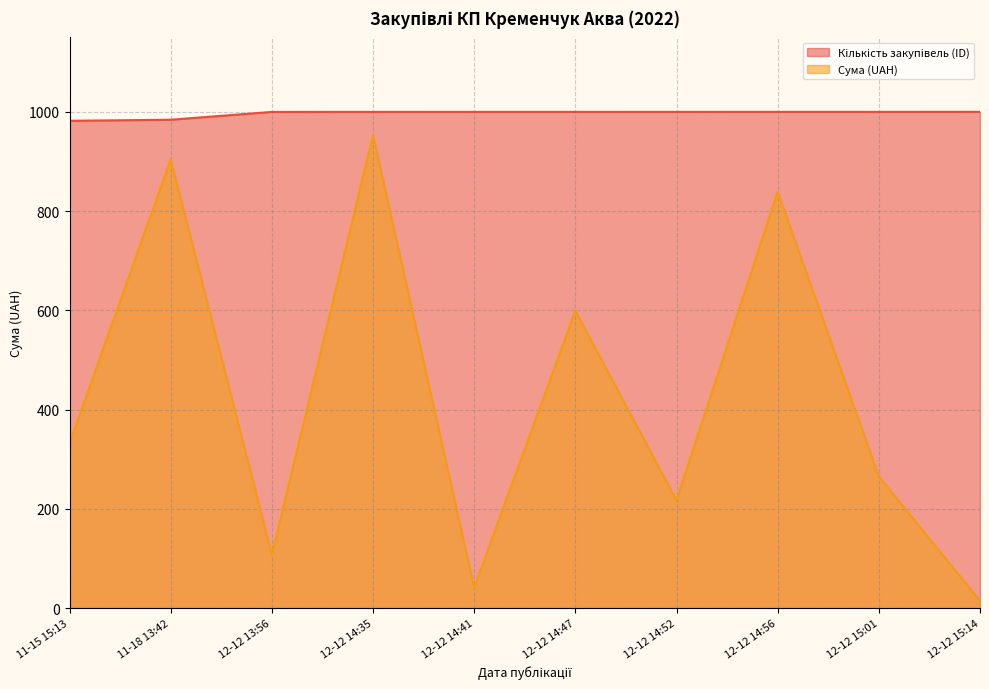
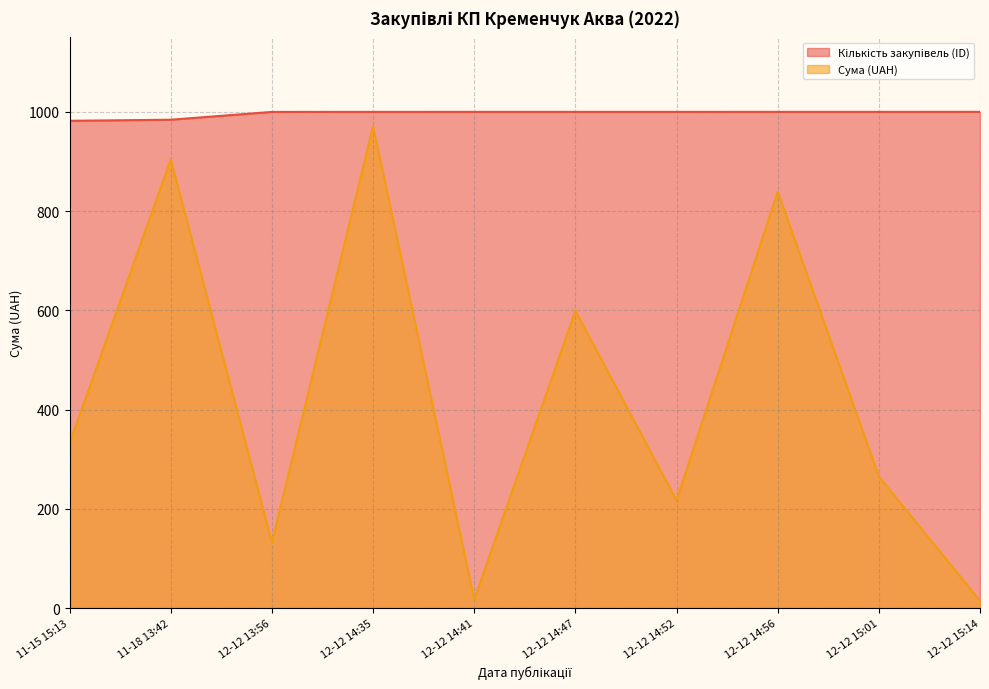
Сума (UAH), 12-12 13:56: 110 -> 130
Сума (UAH), 12-12 14:35: 950 -> 970
Сума (UAH), 12-12 14:41: 40 -> 20
